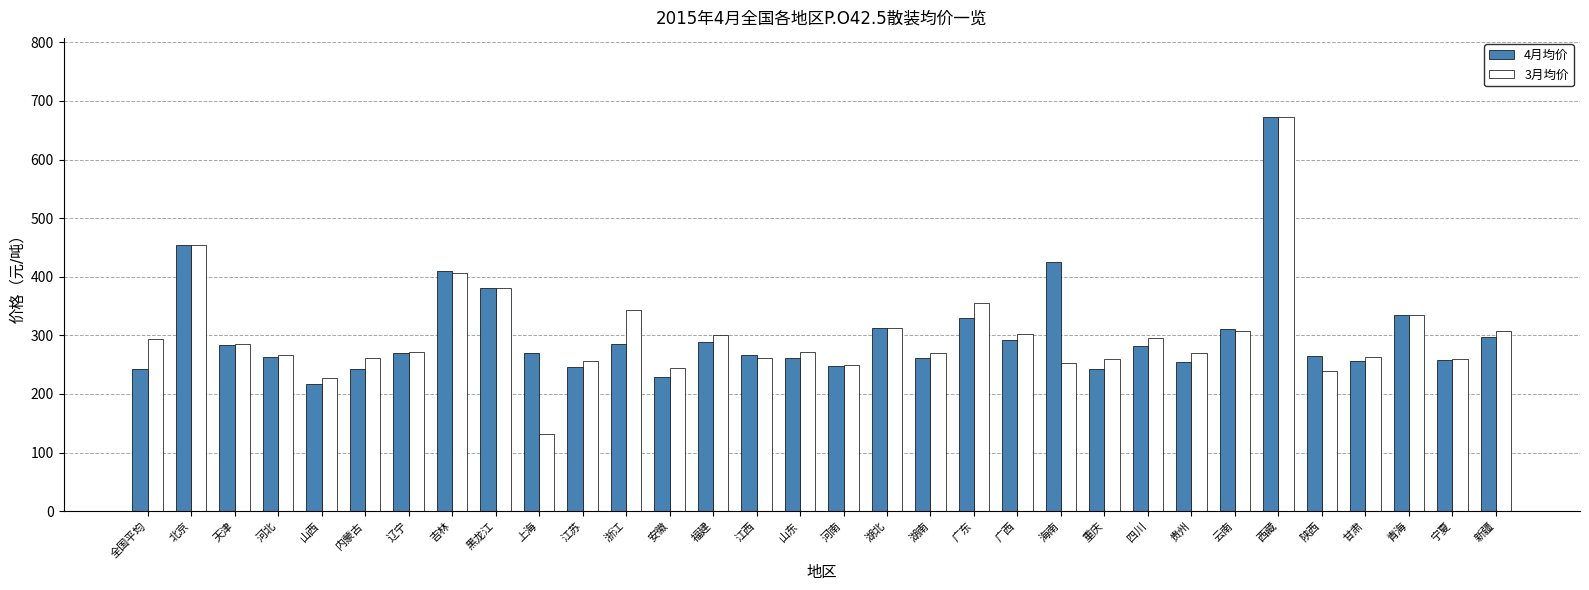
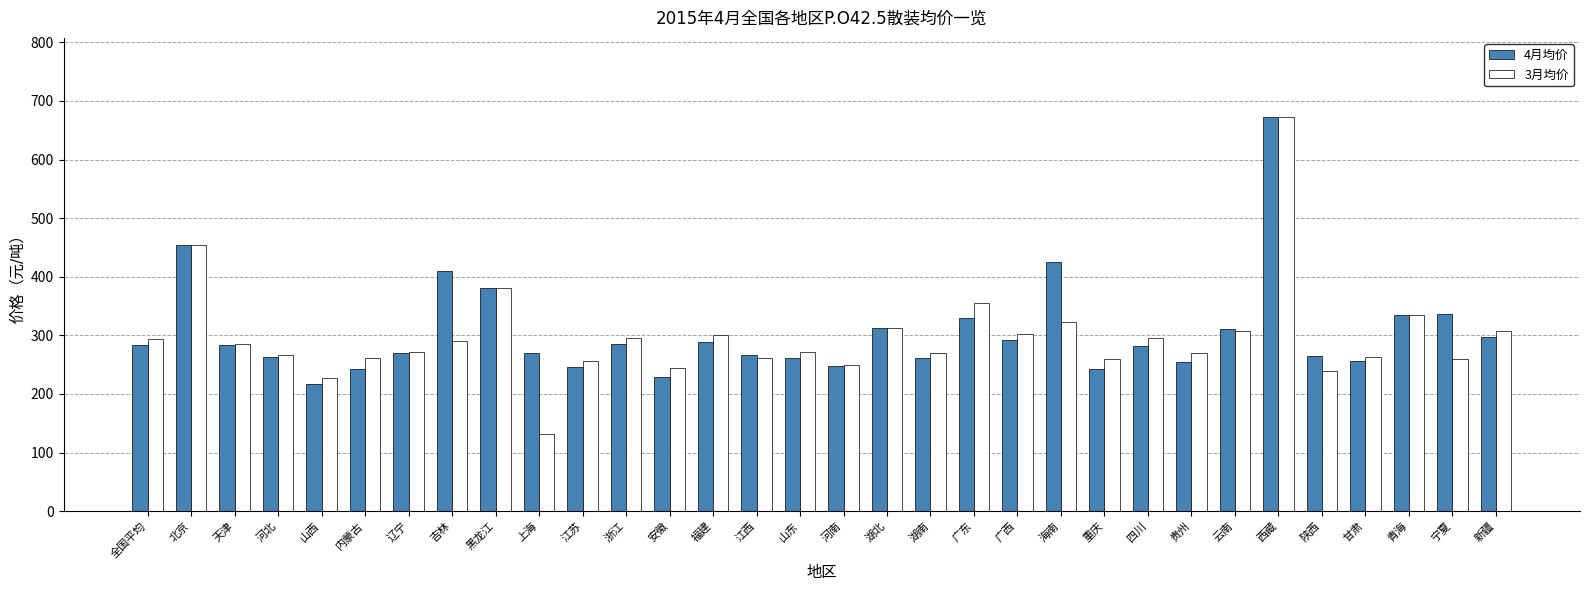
4月均价, 全国平均: 240 -> 280
3月均价, 吉林: 410 -> 290
3月均价, 浙江: 340 -> 300
3月均价, 海南: 250 -> 320
4月均价, 宁夏: 260 -> 340
